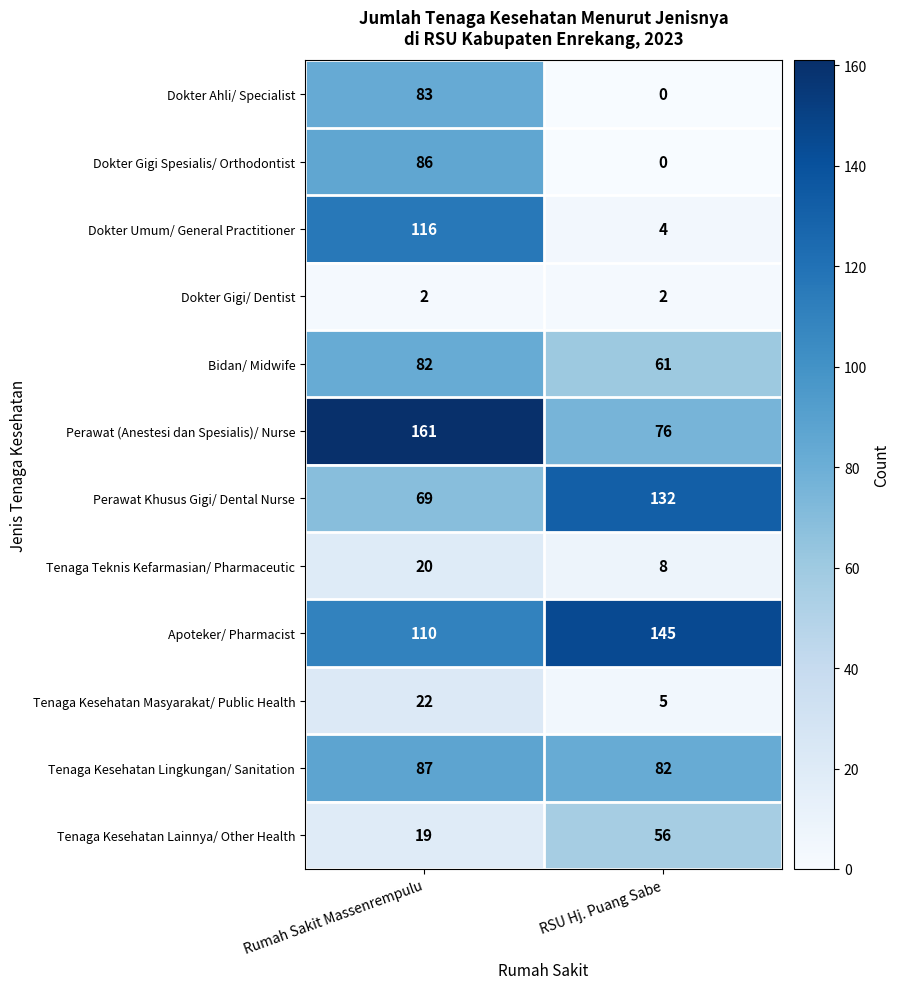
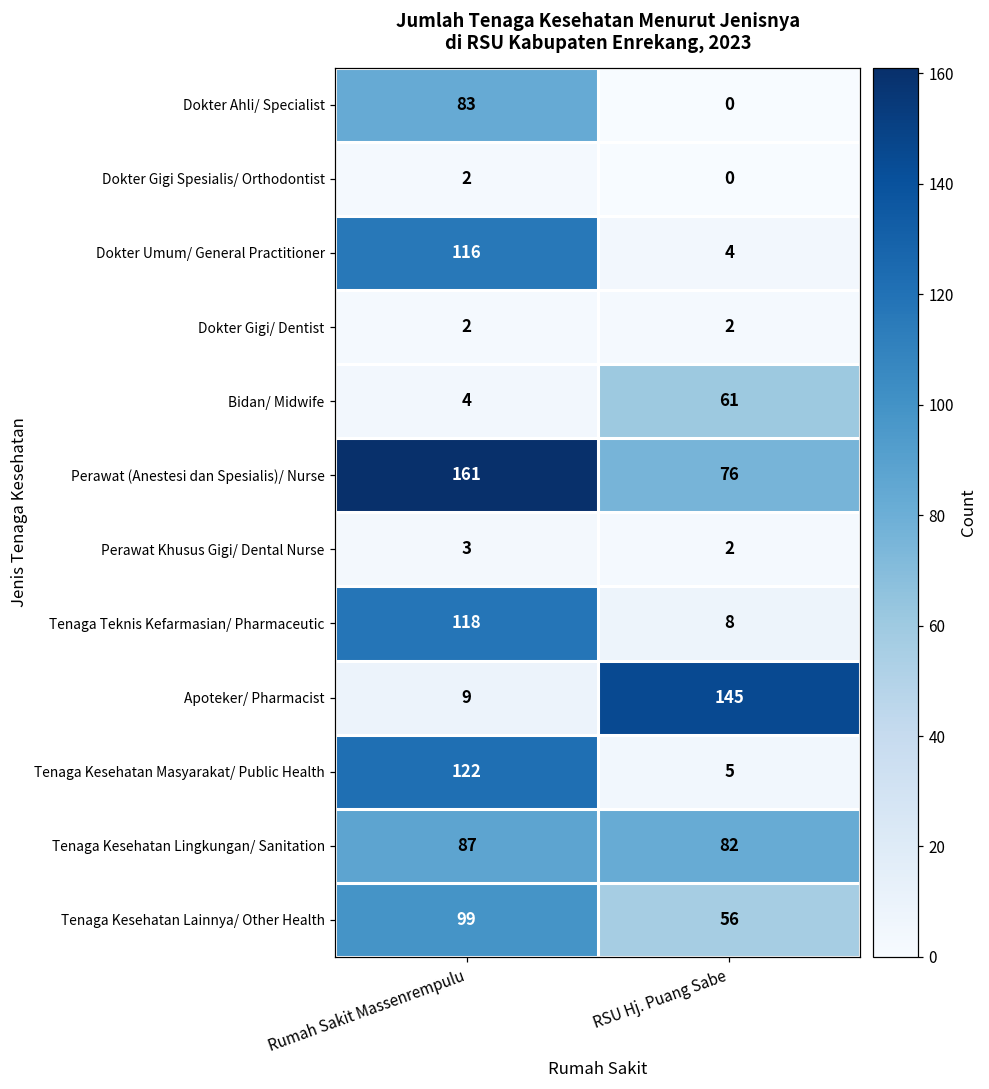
Dokter Gigi Spesialis/ Orthodontist, Rumah Sakit Massenrempulu: 86 -> 2
Bidan/ Midwife, Rumah Sakit Massenrempulu: 82 -> 4
Perawat Khusus Gigi/ Dental Nurse, Rumah Sakit Massenrempulu: 69 -> 3
Perawat Khusus Gigi/ Dental Nurse, RSU Hj. Puang Sabe: 132 -> 2
Tenaga Teknis Kefarmasian/ Pharmaceutic, Rumah Sakit Massenrempulu: 20 -> 118
Apoteker/ Pharmacist, Rumah Sakit Massenrempulu: 110 -> 9
Tenaga Kesehatan Masyarakat/ Public Health, Rumah Sakit Massenrempulu: 22 -> 122
Tenaga Kesehatan Lainnya/ Other Health, Rumah Sakit Massenrempulu: 19 -> 99
